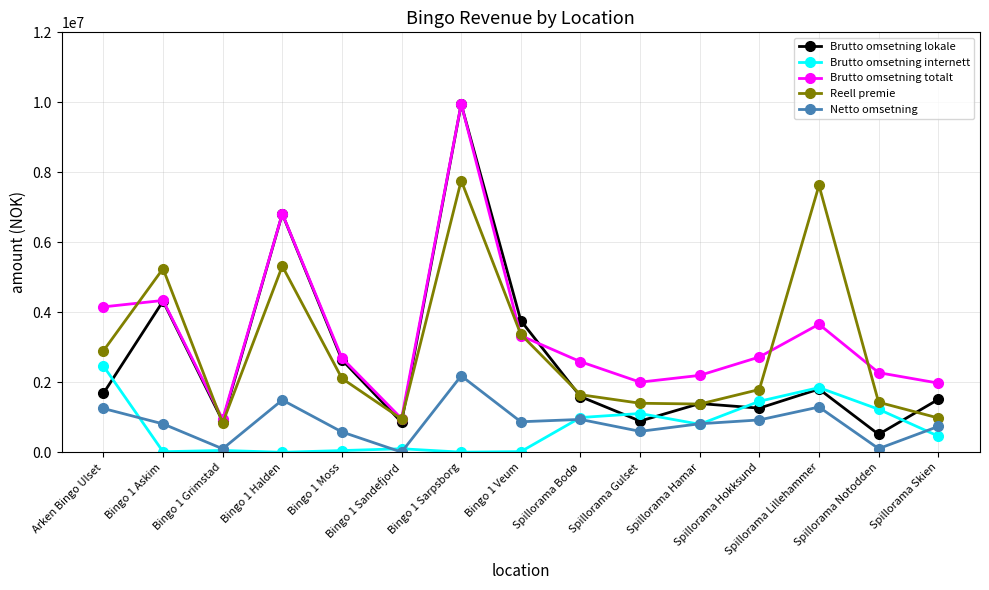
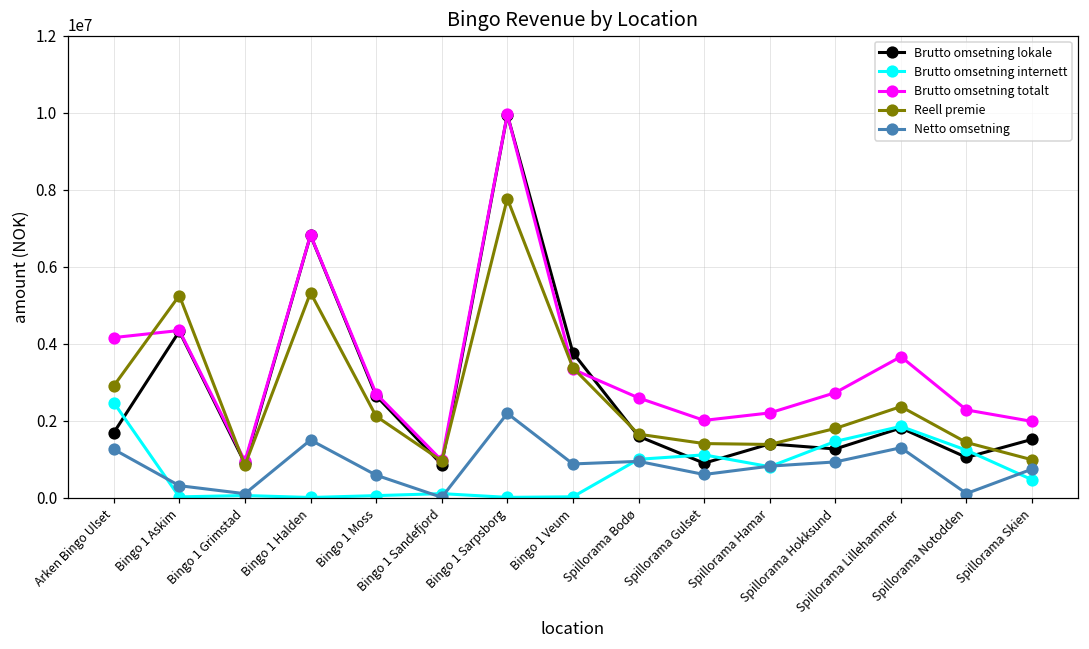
Netto omsetning, Bingo 1 Askim: 800000 -> 300000
Reell premie, Spillorama Lillehammer: 7600000 -> 2400000
Brutto omsetning lokale, Spillorama Notodden: 500000 -> 1000000
